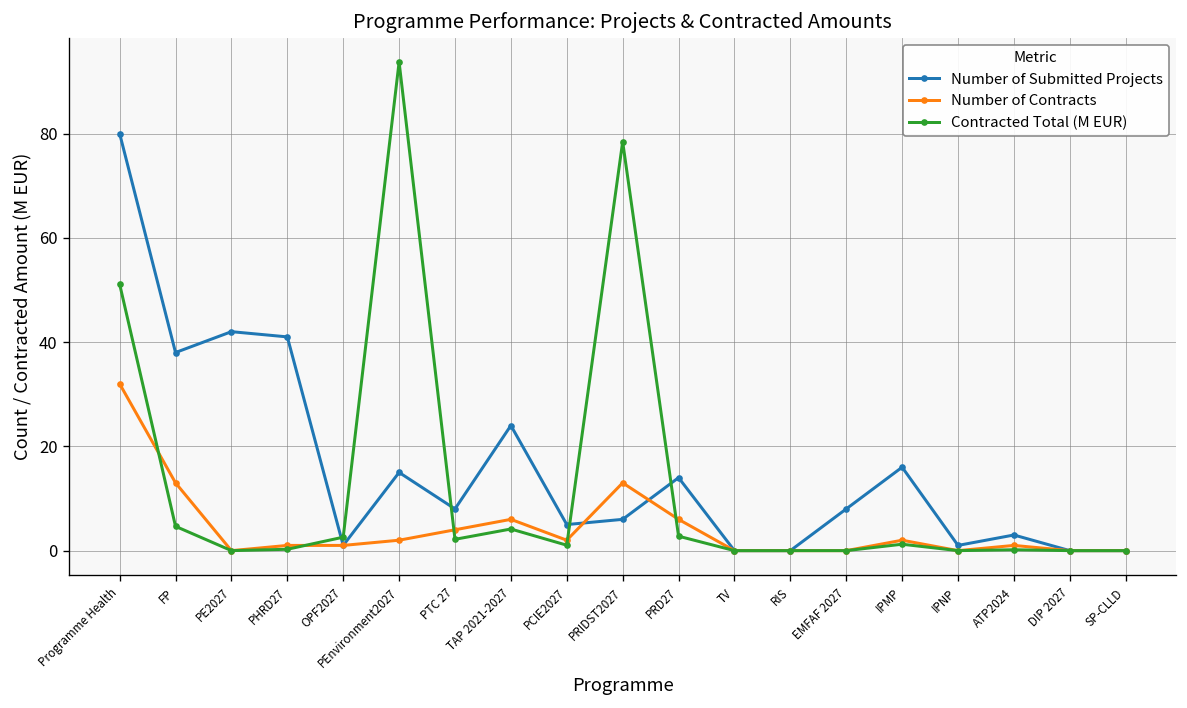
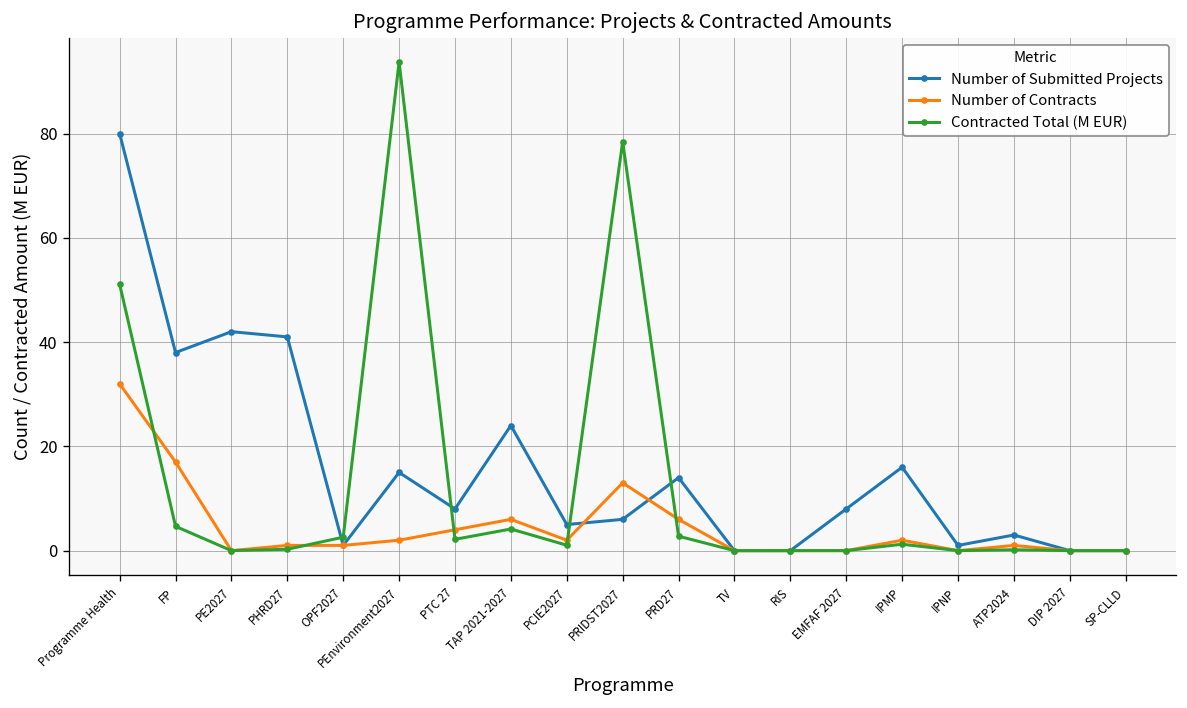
Number of Contracts, FP: 13 -> 17
